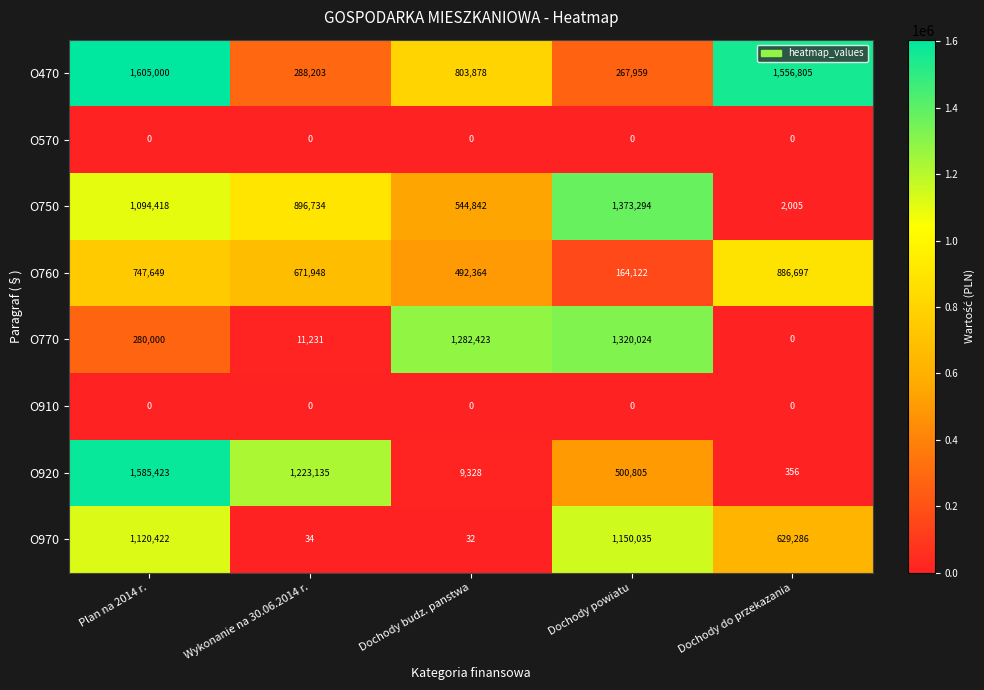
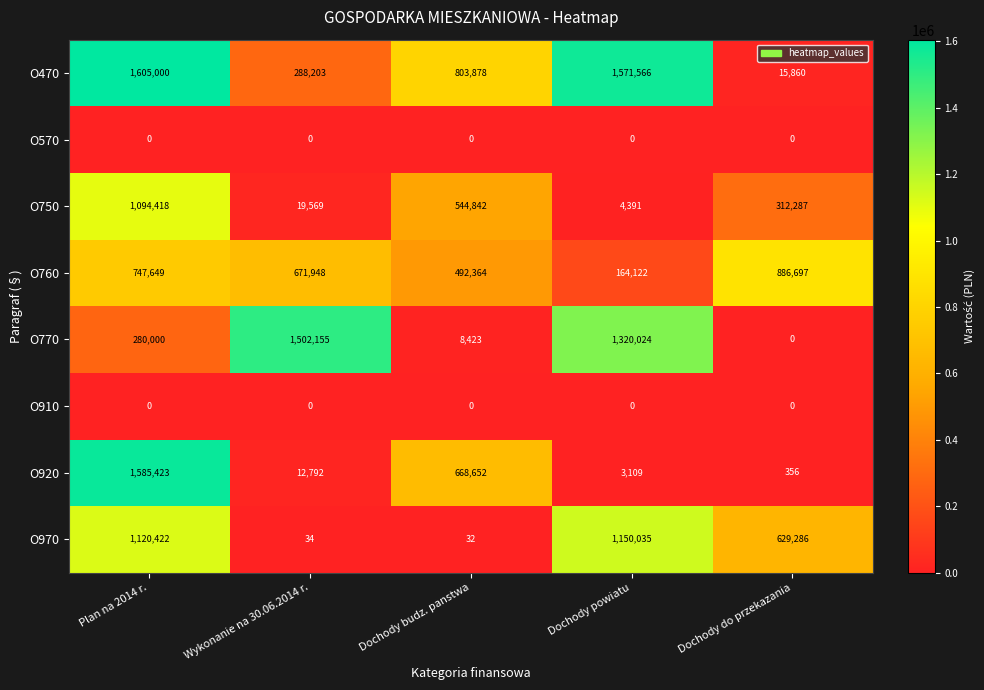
O470, Dochody powiatu: 267,959 -> 1,571,566
O470, Dochody do przekazania: 1,556,805 -> 15,860
O750, Wykonanie na 30.06.2014 r.: 896,734 -> 19,569
O750, Dochody powiatu: 1,373,294 -> 4,391
O750, Dochody do przekazania: 2,005 -> 312,287
O770, Wykonanie na 30.06.2014 r.: 11,231 -> 1,502,155
O770, Dochody budz. panstwa: 1,282,423 -> 8,423
O920, Wykonanie na 30.06.2014 r.: 1,223,135 -> 12,792
O920, Dochody budz. panstwa: 9,328 -> 668,652
O920, Dochody powiatu: 500,805 -> 3,109
